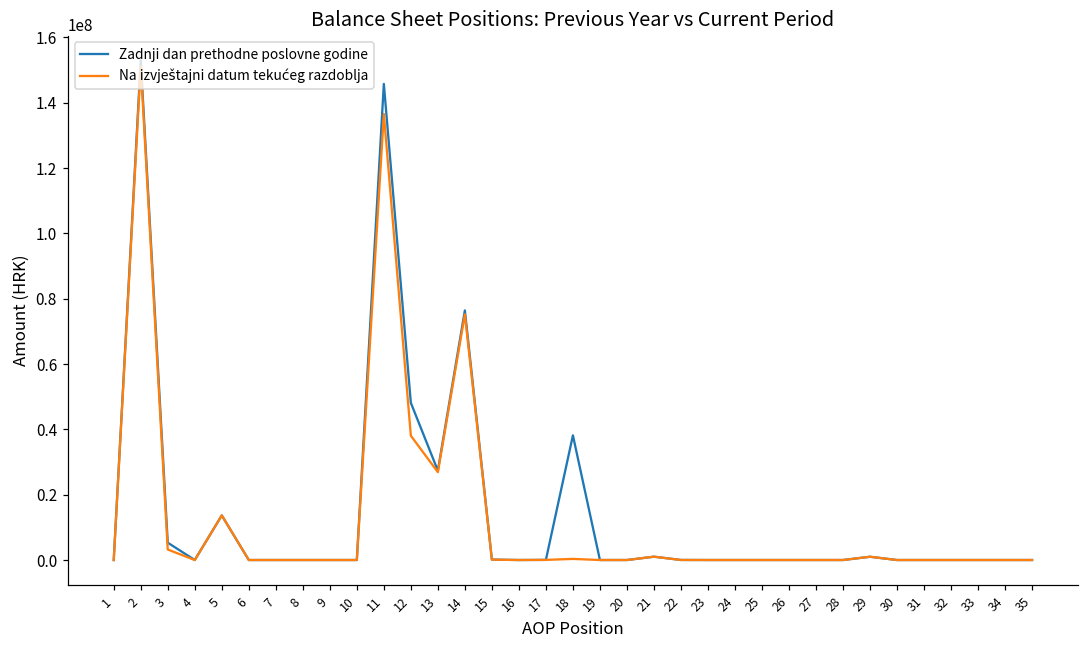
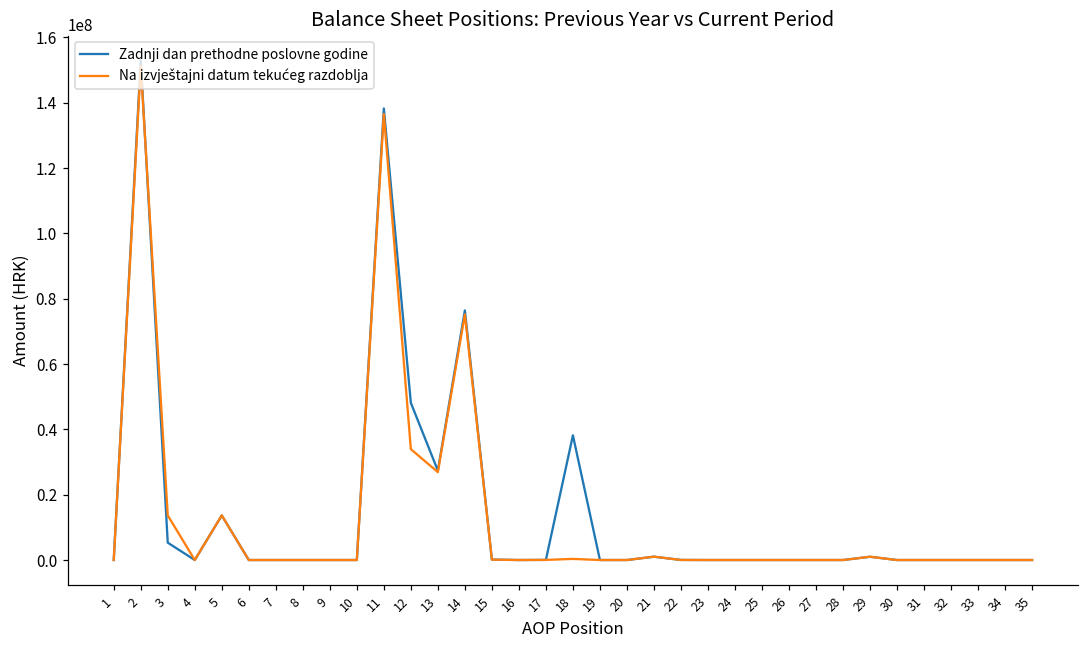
Na izvještajni datum tekućeg razdoblja, 3: 3000000 -> 14000000
Zadnji dan prethodne poslovne godine, 11: 146000000 -> 138000000
Na izvještajni datum tekućeg razdoblja, 12: 38000000 -> 34000000
